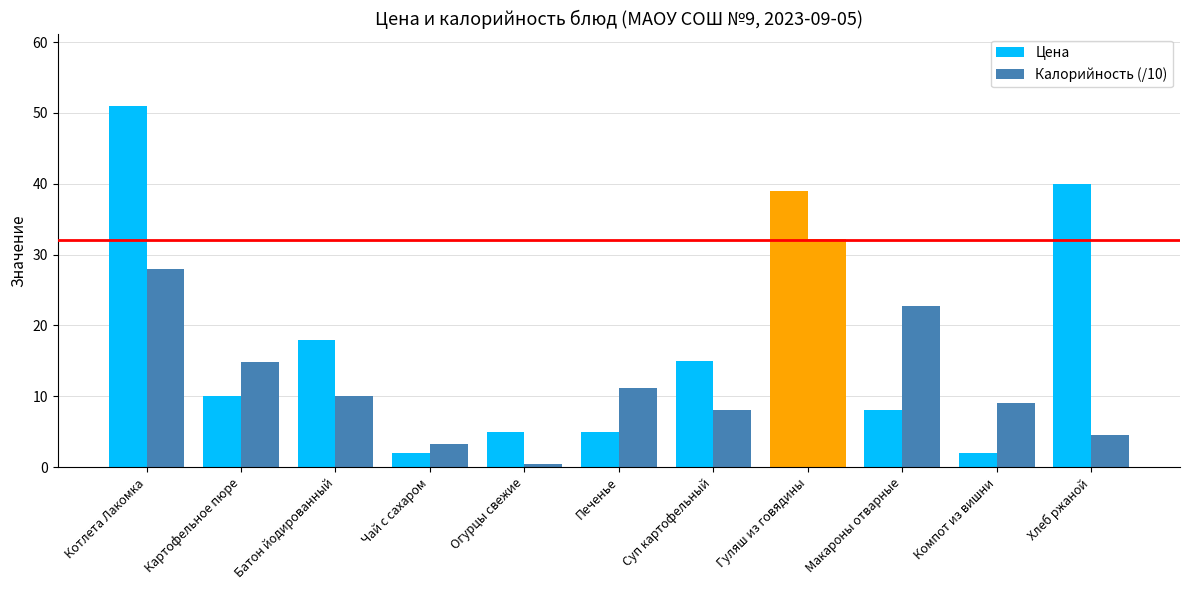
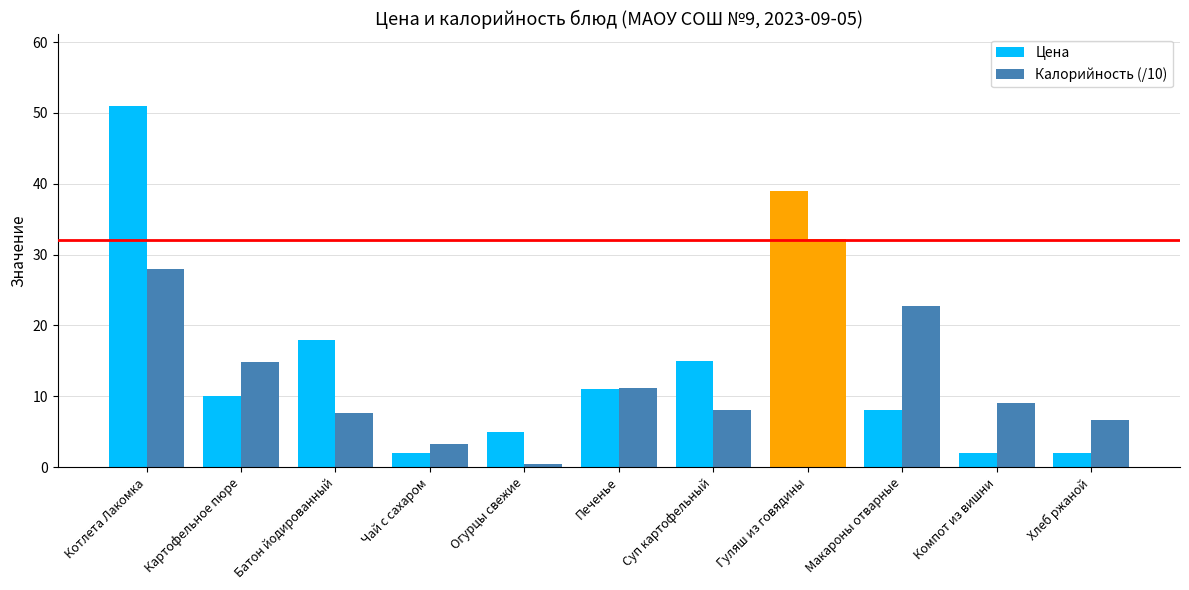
Калорийность (/10), Батон йодированный: 10 -> 8
Цена, Печенье: 5 -> 11
Цена, Хлеб ржаной: 40 -> 2
Калорийность (/10), Хлеб ржаной: 5 -> 7
